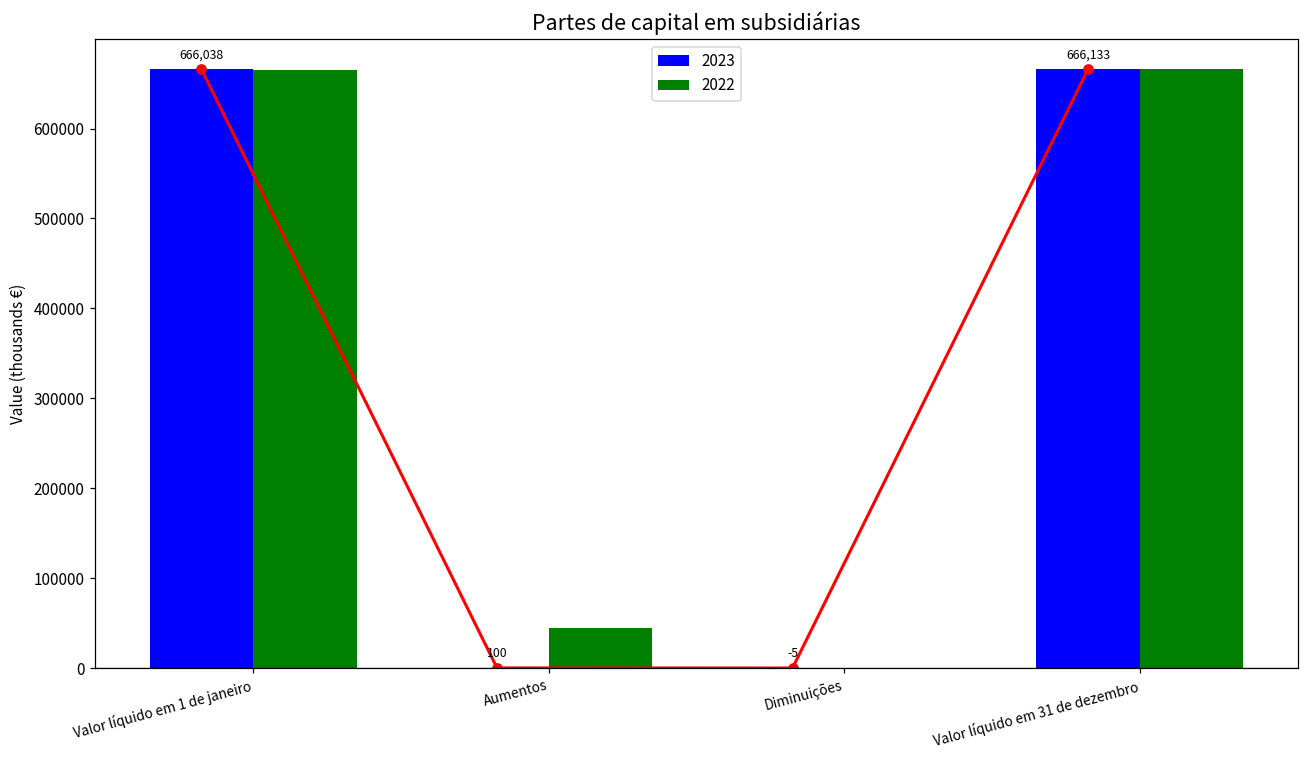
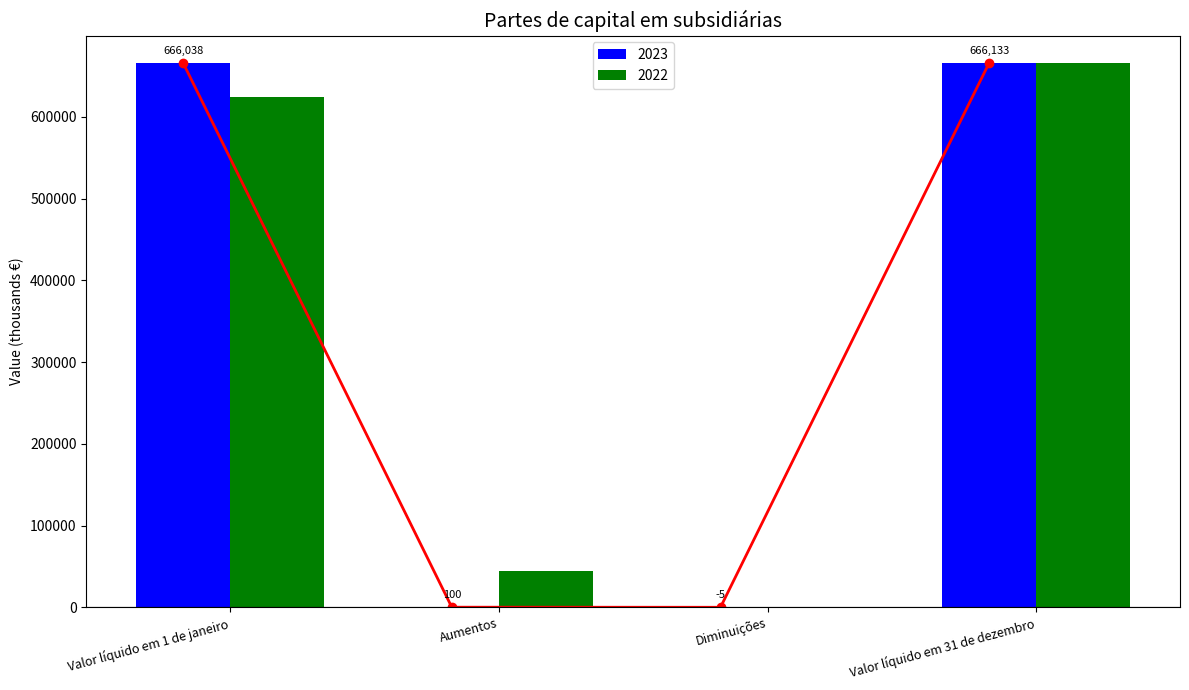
2022, Valor líquido em 1 de janeiro: 670000 -> 620000
